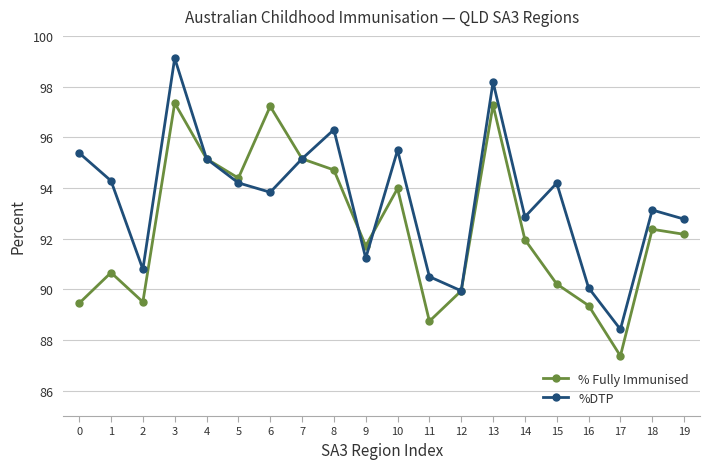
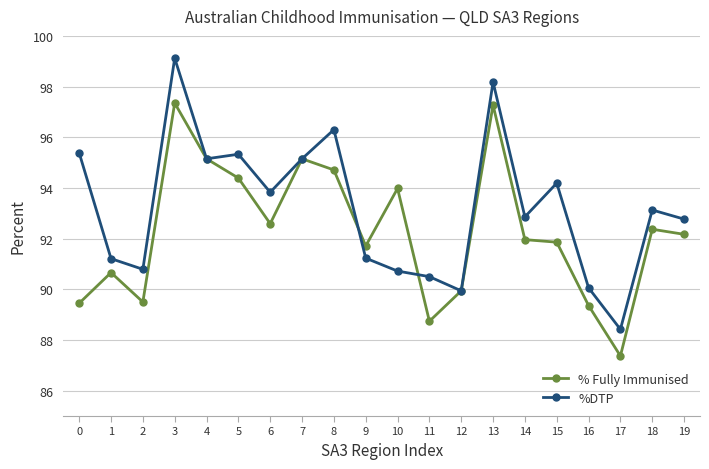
%DTP, 1: 94.3 -> 91.2
%DTP, 5: 94.2 -> 95.3
% Fully Immunised, 6: 97.2 -> 92.6
%DTP, 10: 95.5 -> 90.7
% Fully Immunised, 15: 90.2 -> 91.9
